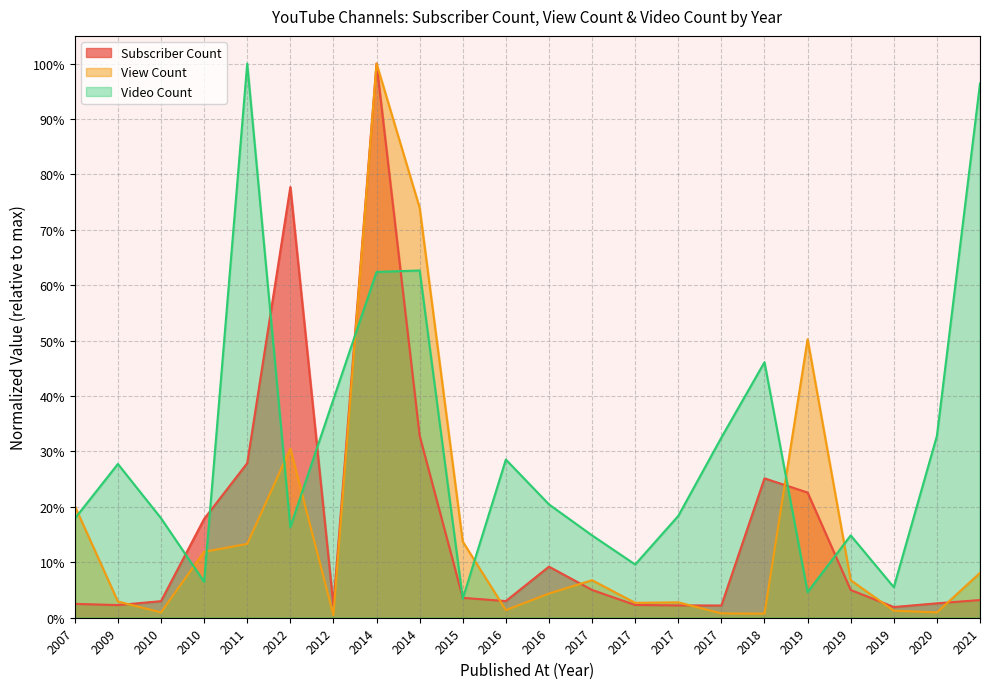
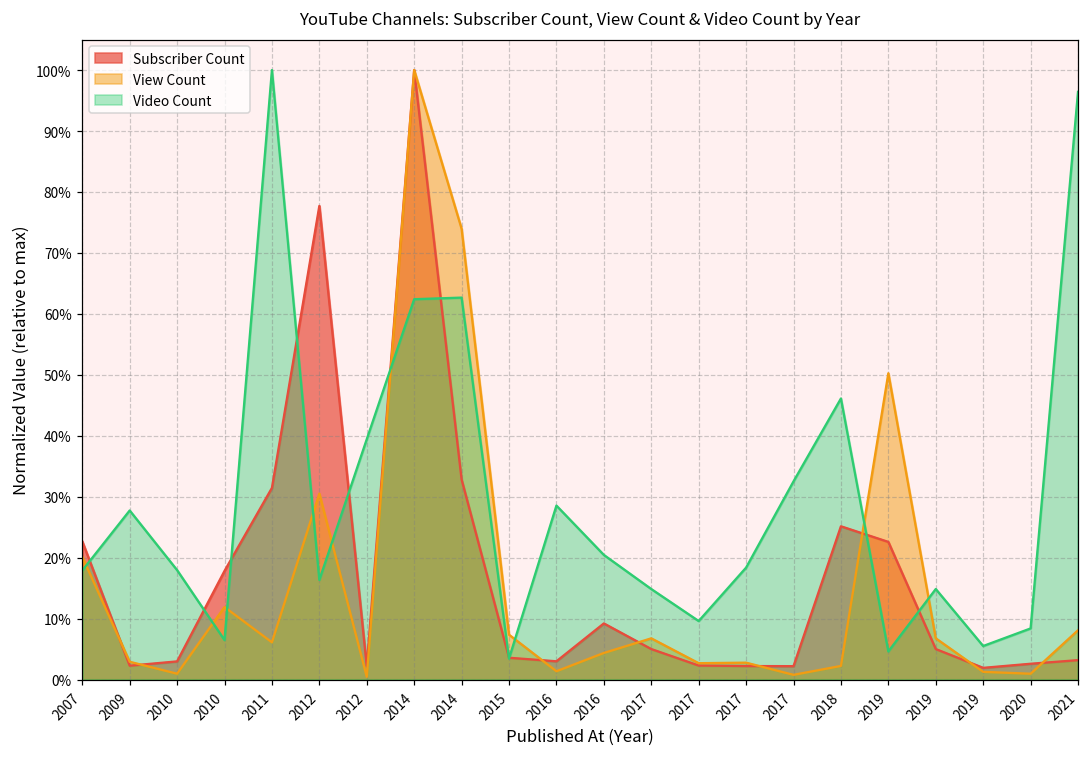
Subscriber Count, 2007: 3% -> 23%
Subscriber Count, 2011: 28% -> 31%
View Count, 2011: 13% -> 6%
View Count, 2015: 14% -> 7%
View Count, 2018: 1% -> 2%
Video Count, 2020: 33% -> 8%
